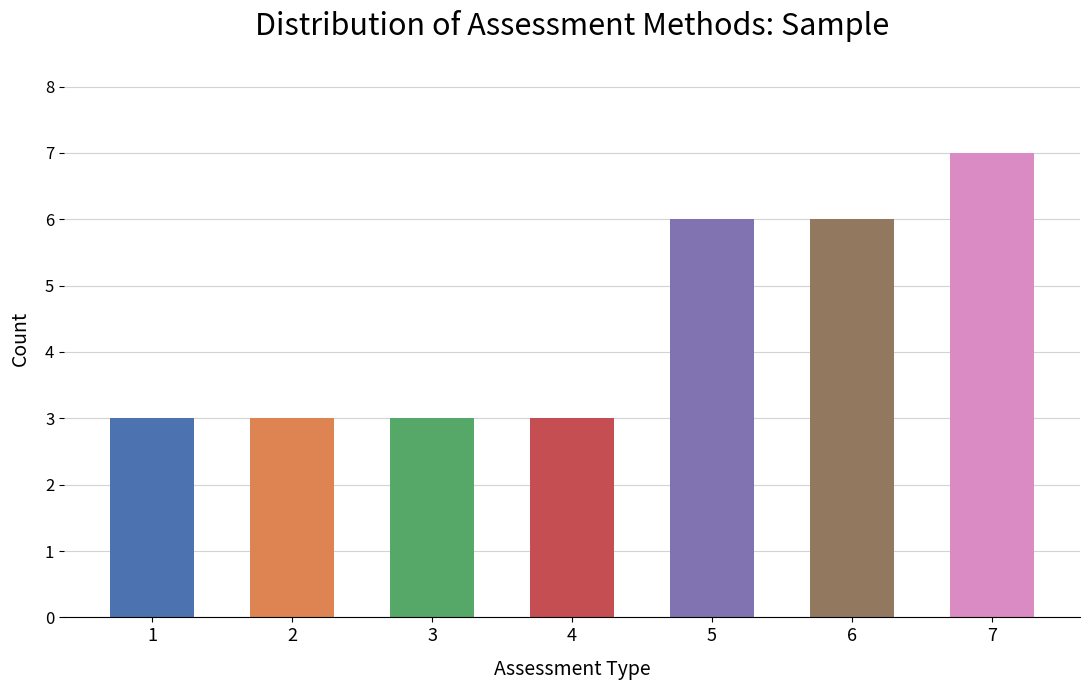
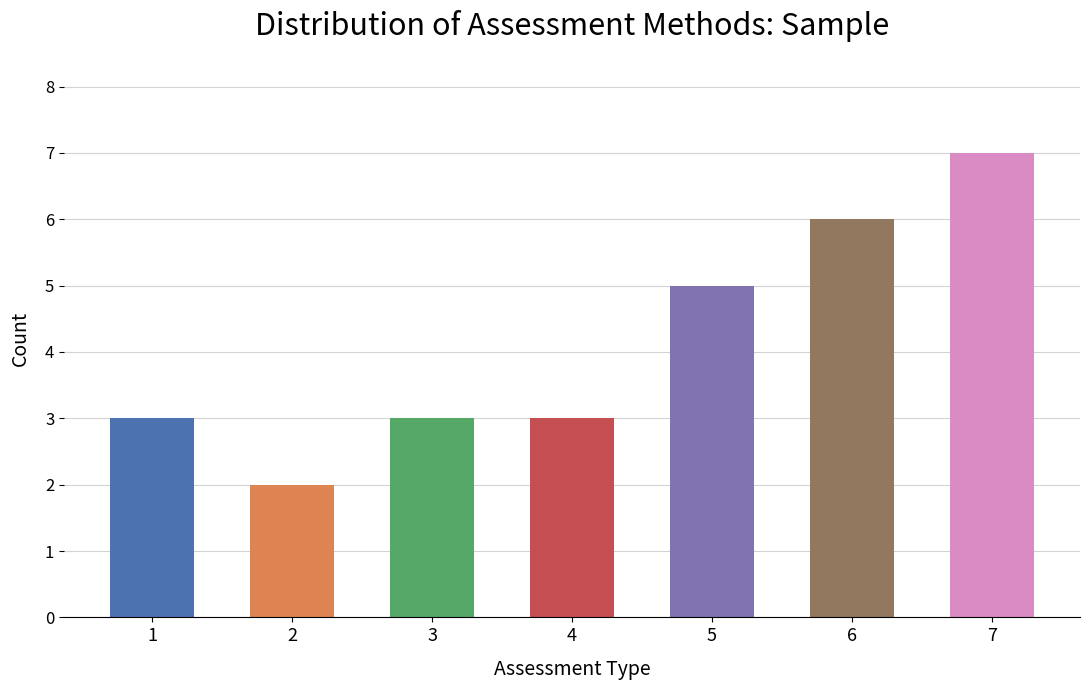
2: 3 -> 2
5: 6 -> 5
